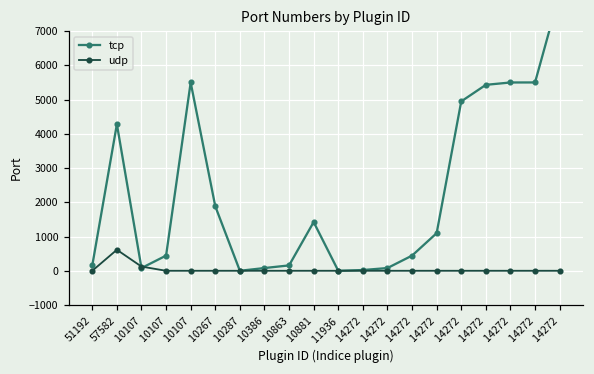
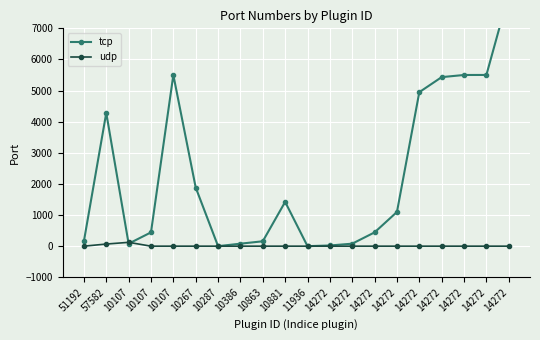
udp, 57582: 600 -> 100
